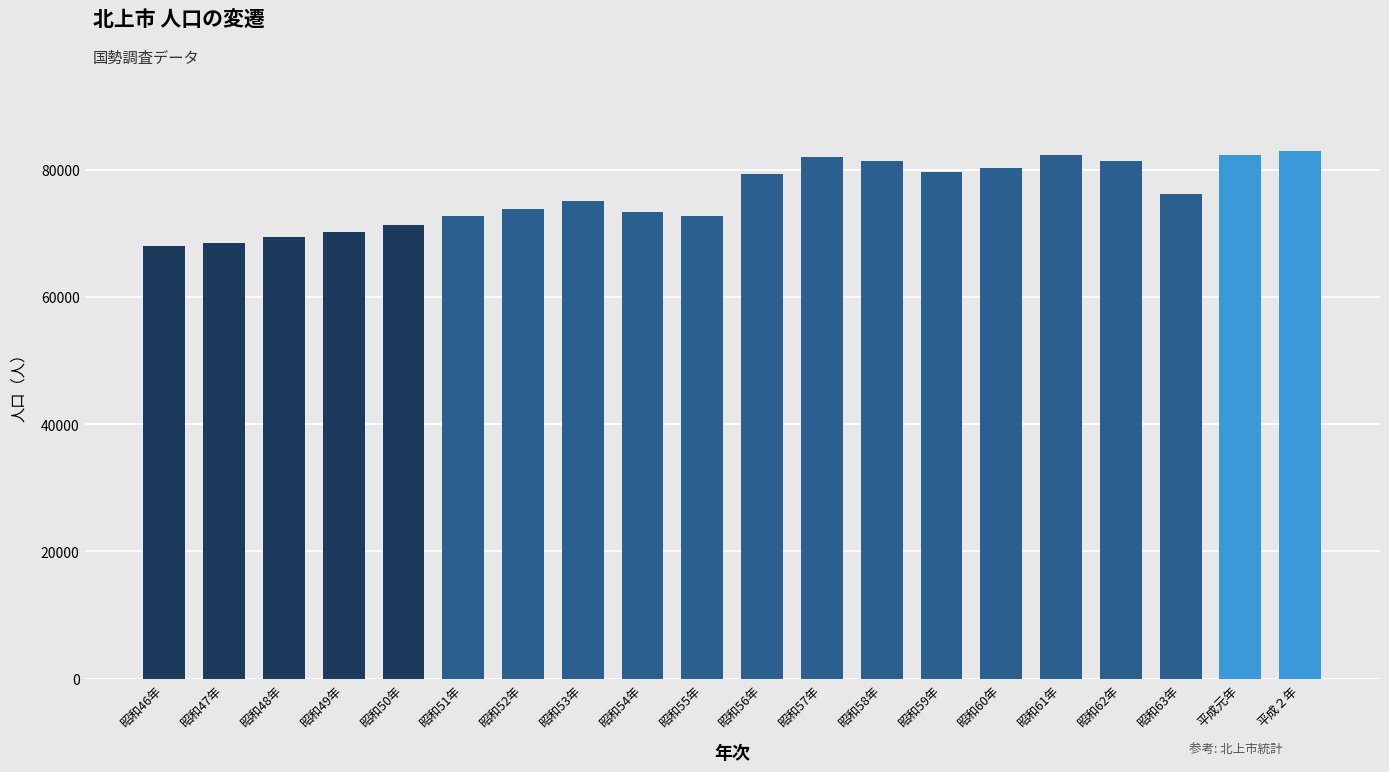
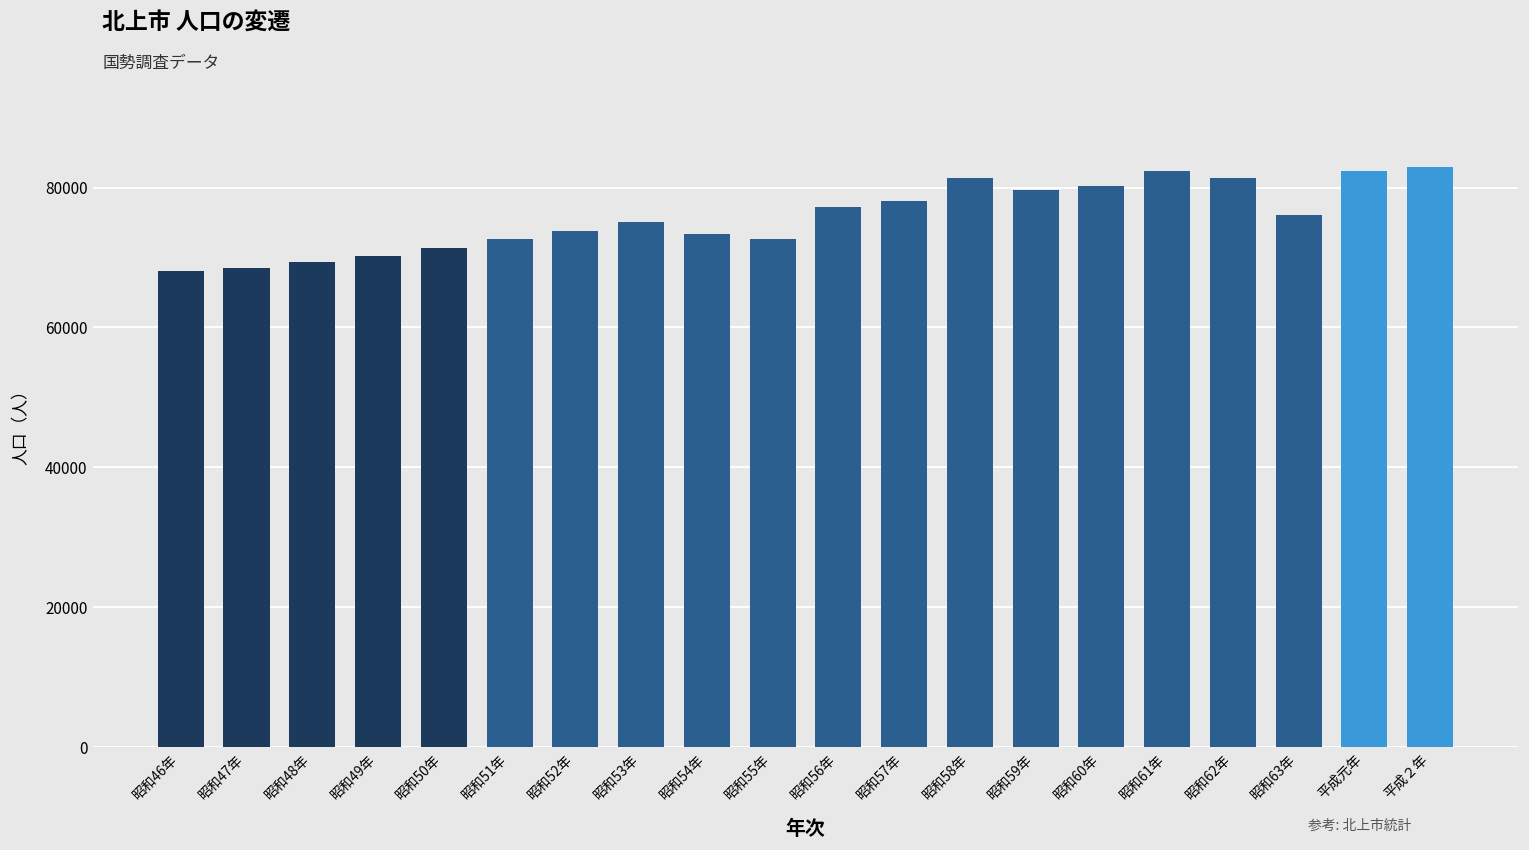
昭和56年: 79000 -> 77000
昭和57年: 82000 -> 78000
